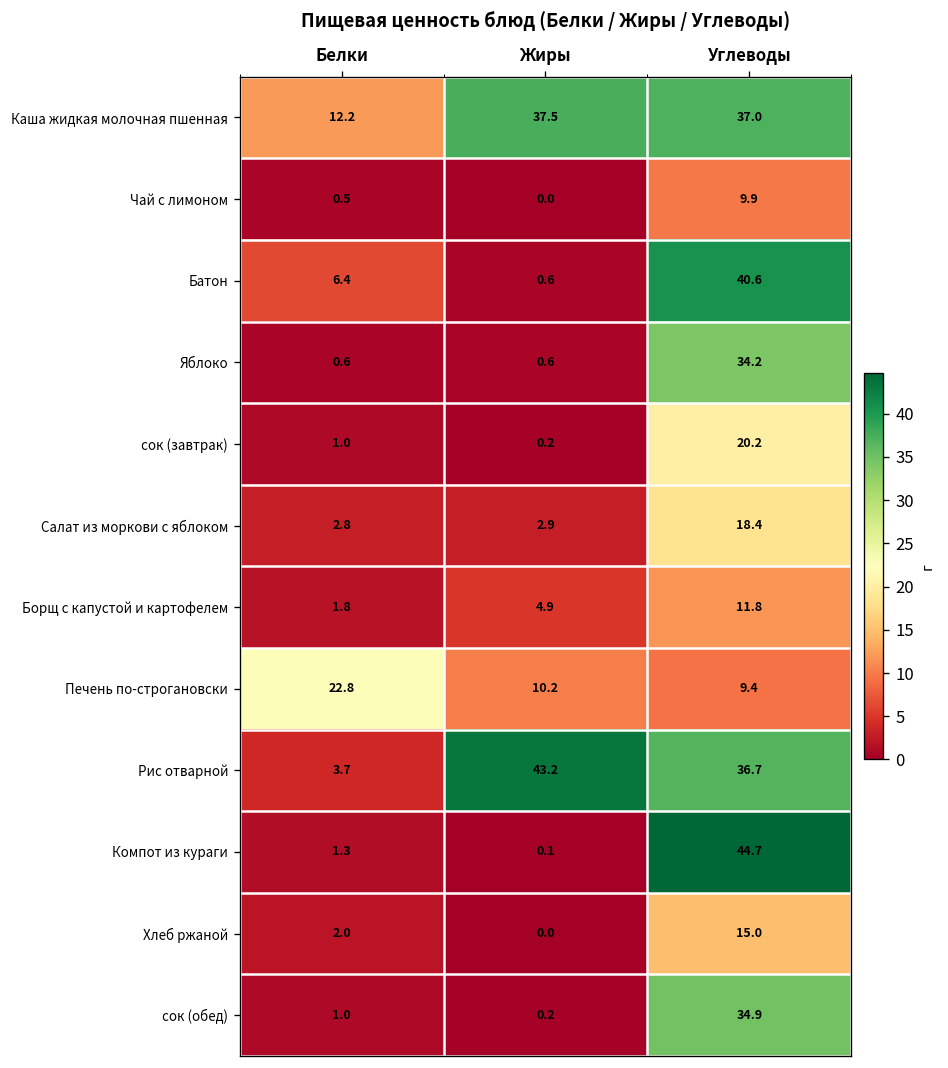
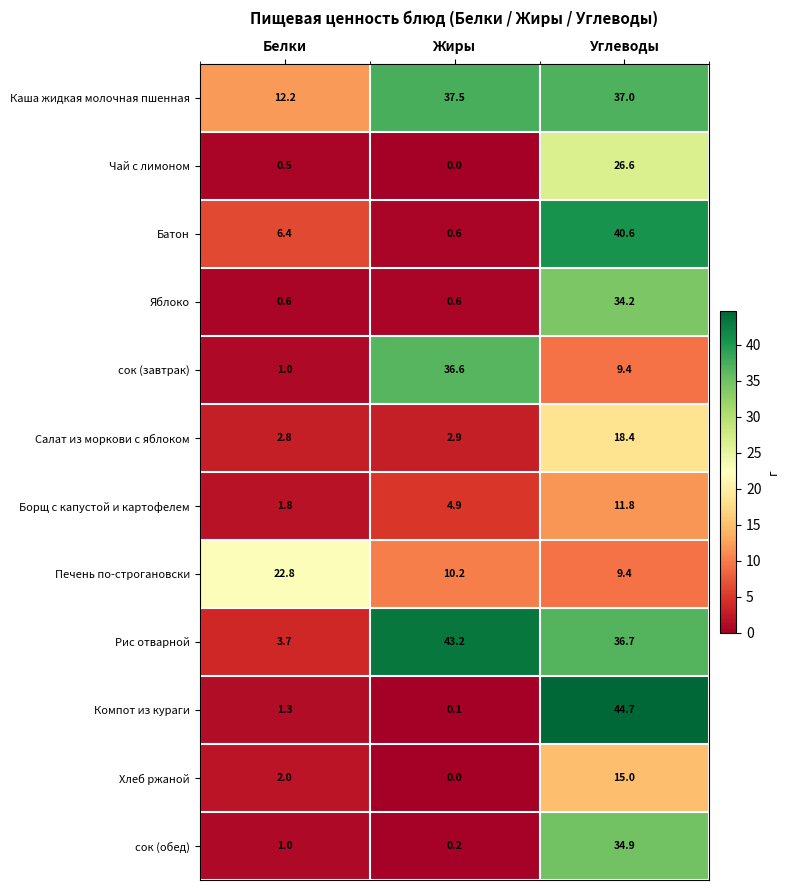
Чай с лимоном, Углеводы: 9.9 -> 26.6
сок (завтрак), Жиры: 0.2 -> 36.6
сок (завтрак), Углеводы: 20.2 -> 9.4
